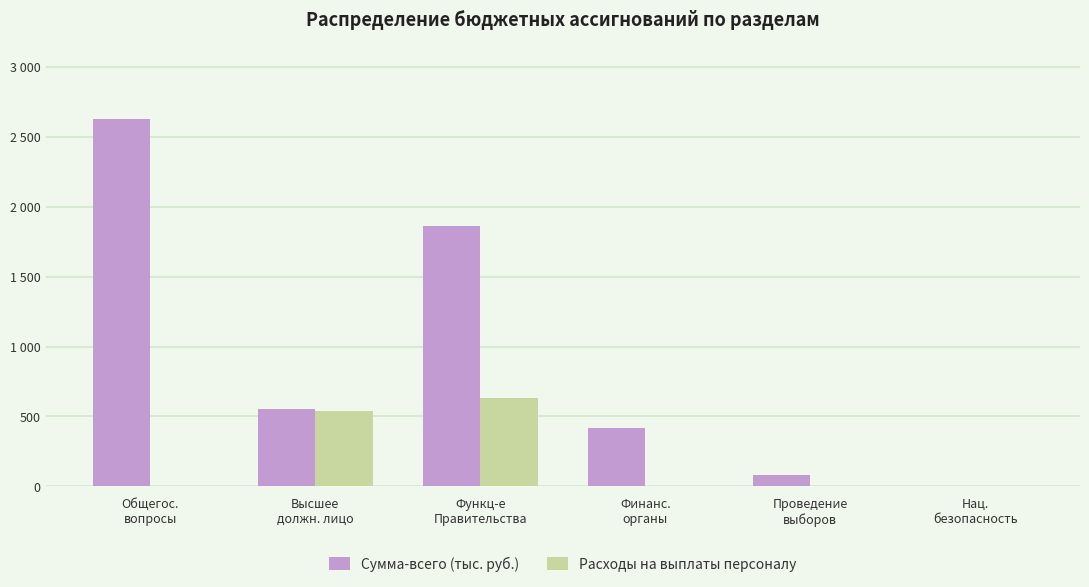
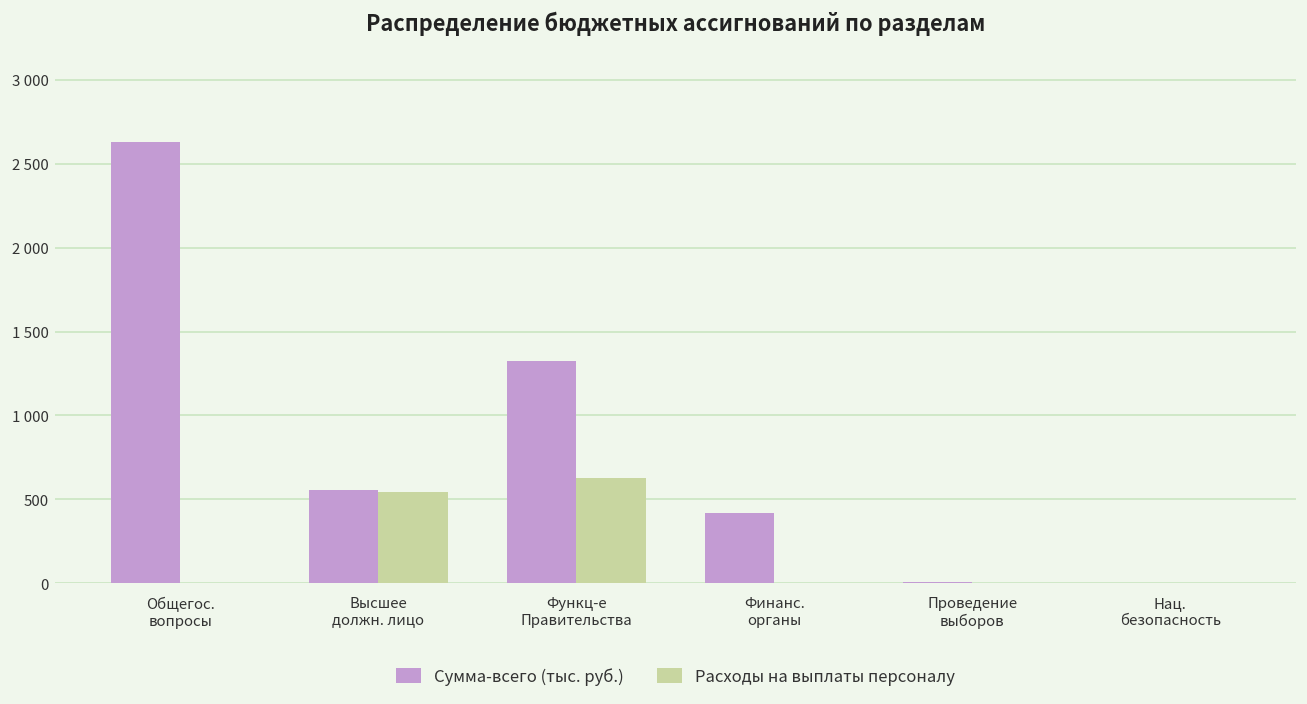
Сумма-всего (тыс. руб.), Функц-е Правительства: 1860 -> 1320
Сумма-всего (тыс. руб.), Проведение выборов: 80 -> 10
